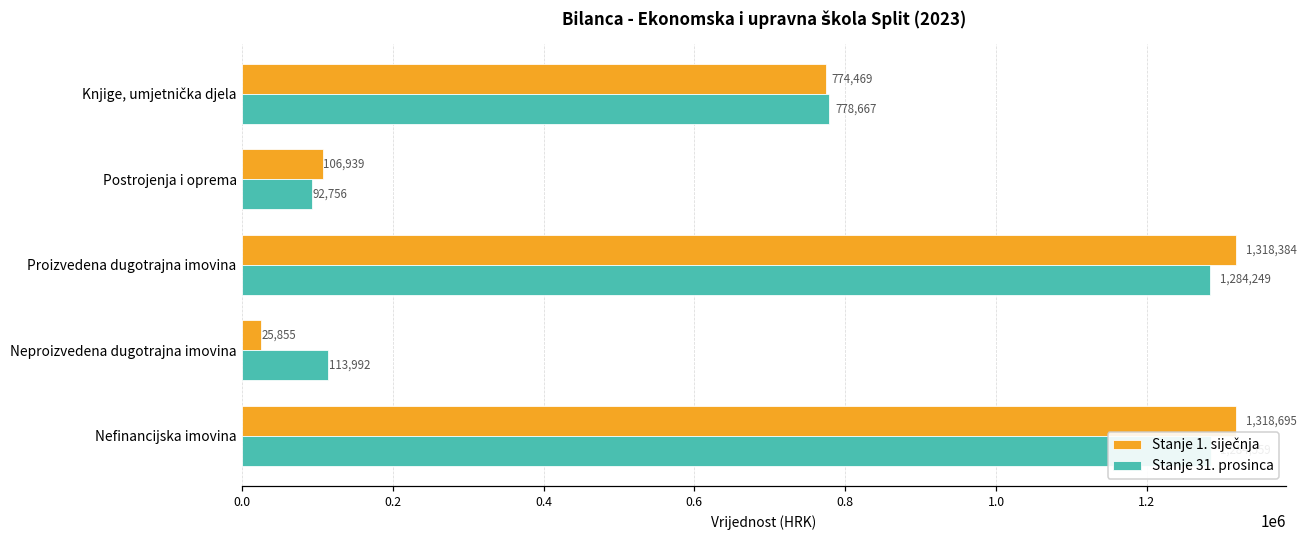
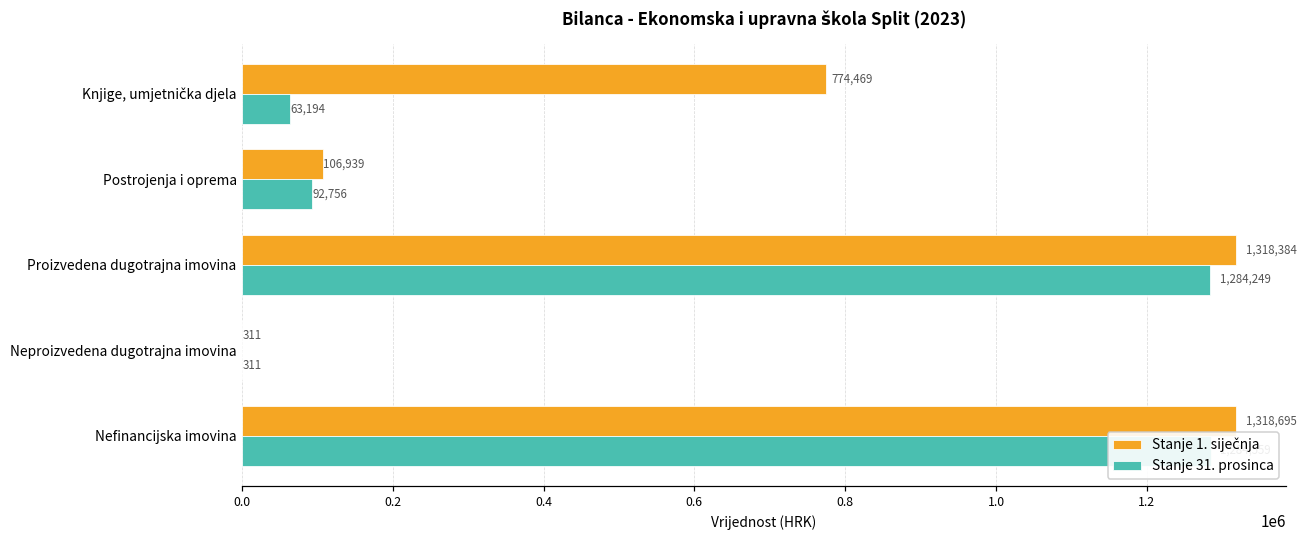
Stanje 31. prosinca, Knjige, umjetnička djela: 778,667 -> 63,194
Stanje 1. siječnja, Neproizvedena dugotrajna imovina: 25,855 -> 311
Stanje 31. prosinca, Neproizvedena dugotrajna imovina: 113,992 -> 311
